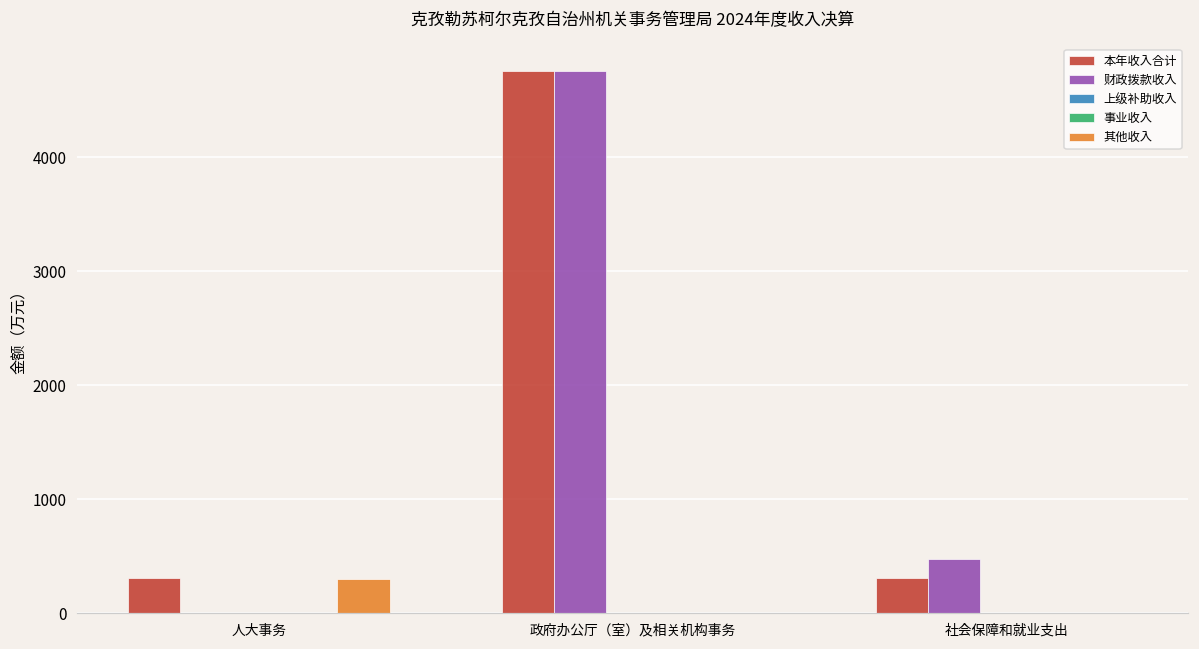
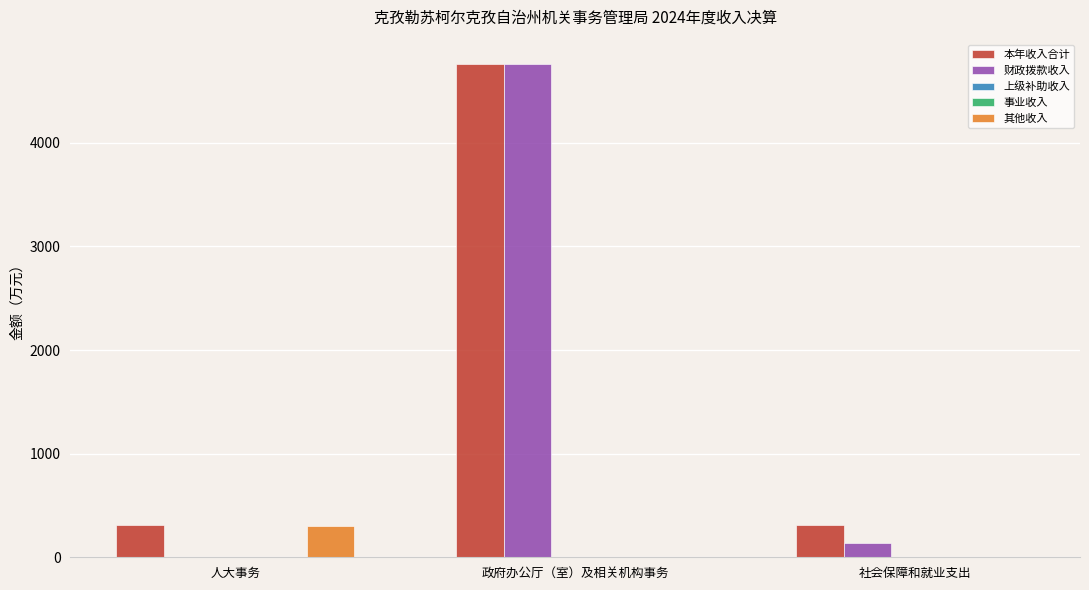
财政拨款收入, 社会保障和就业支出: 470 -> 140
